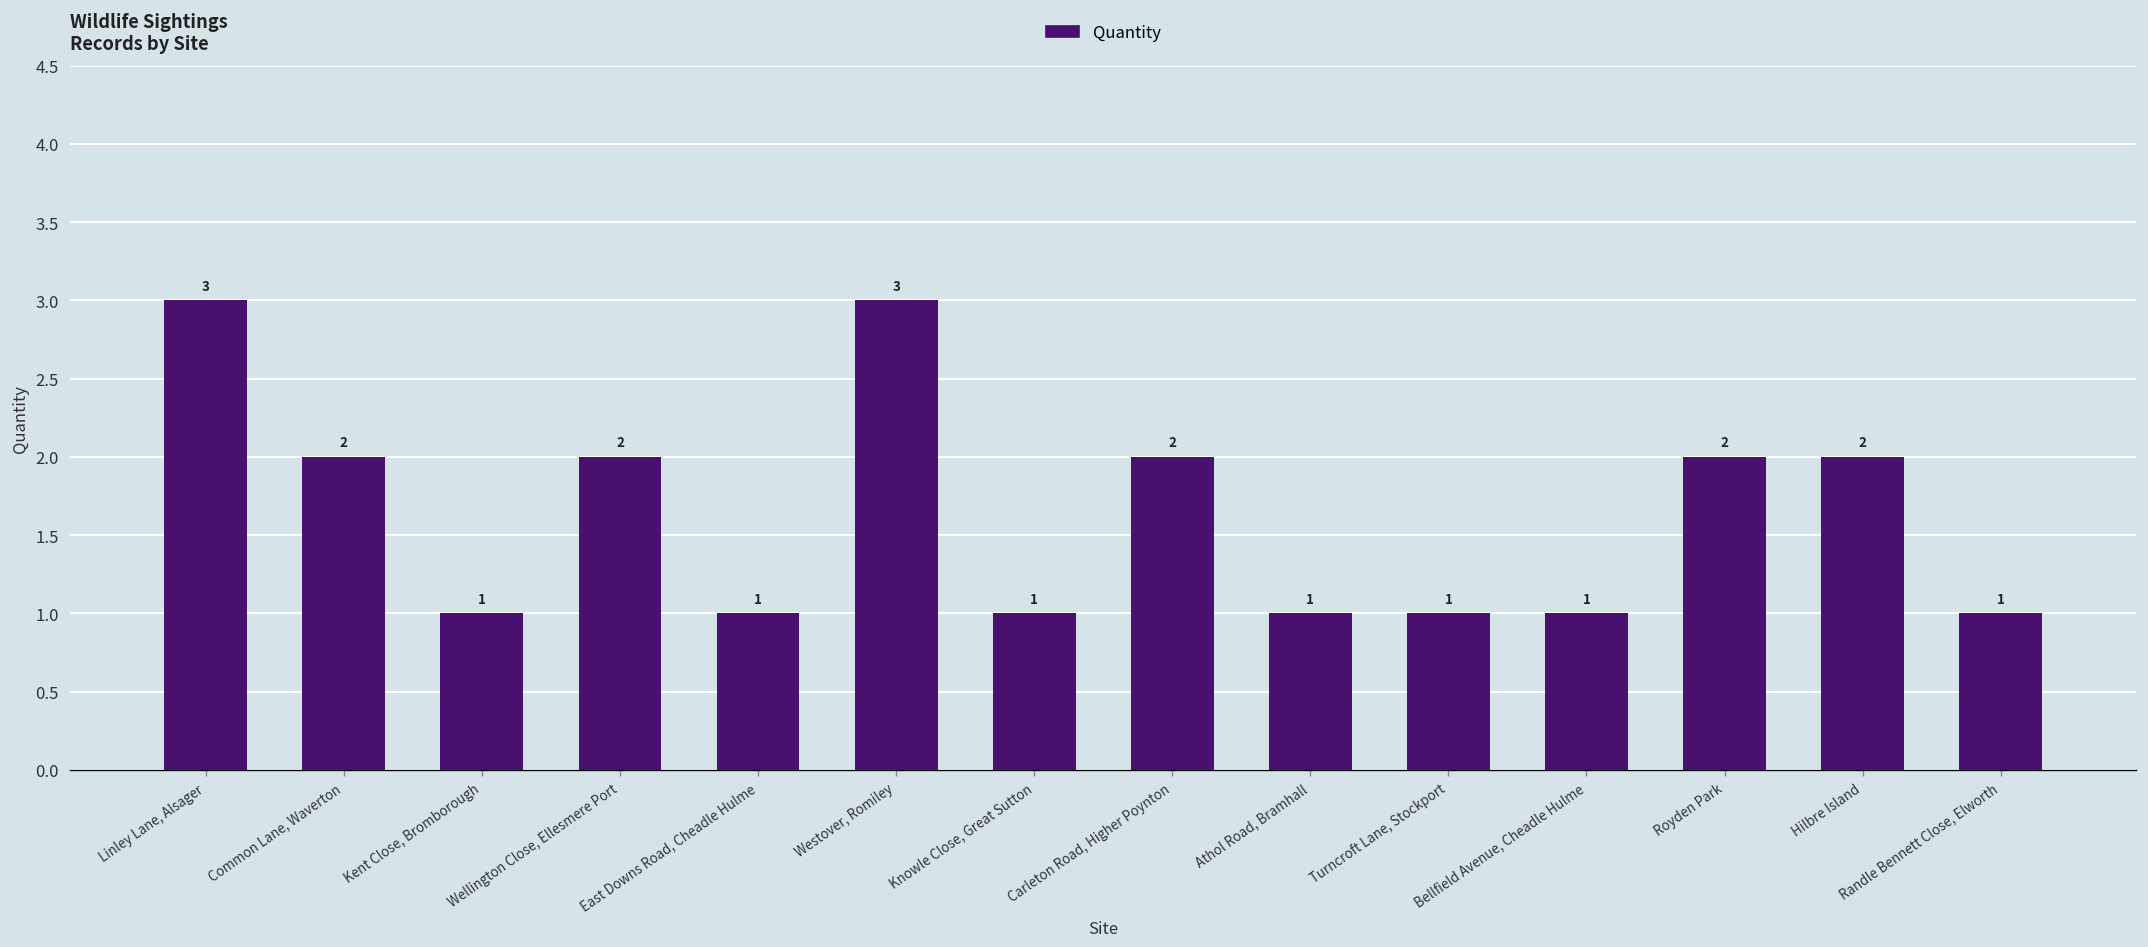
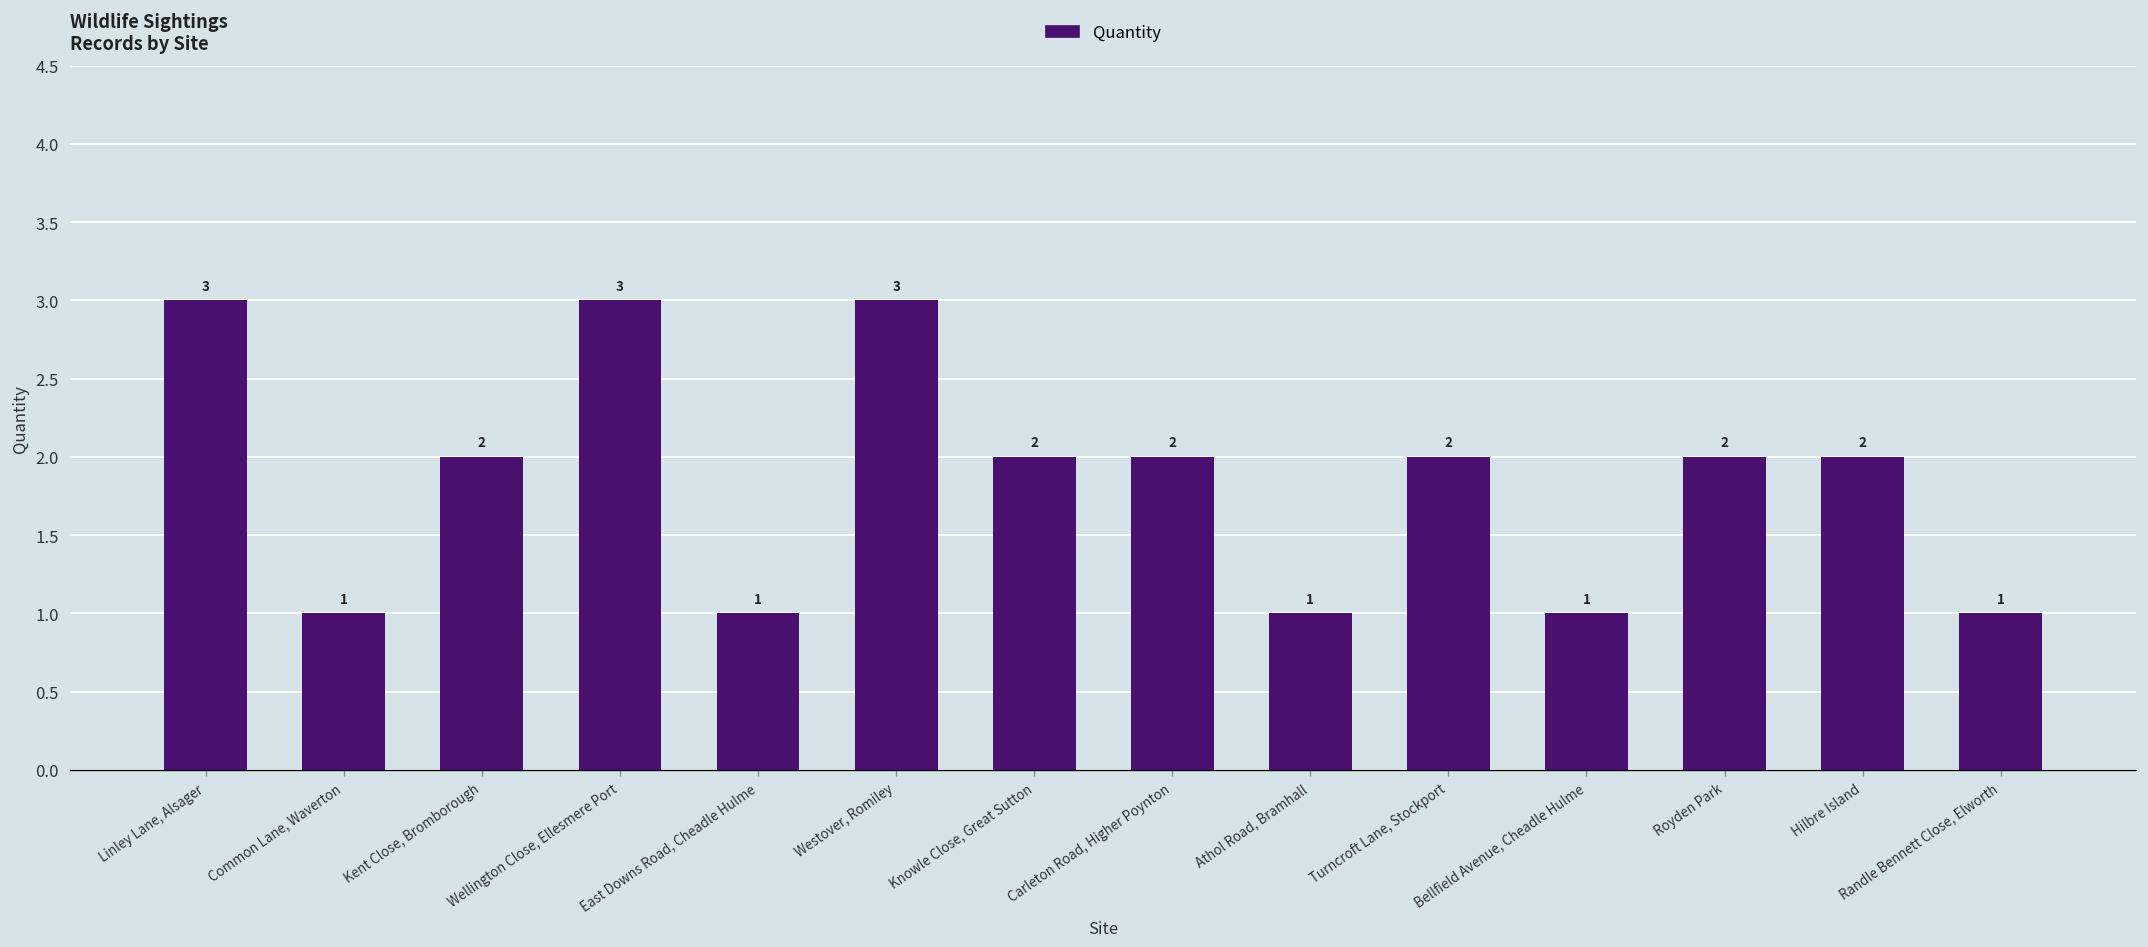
Common Lane, Waverton: 2 -> 1
Kent Close, Bromborough: 1 -> 2
Wellington Close, Ellesmere Port: 2 -> 3
Knowle Close, Great Sutton: 1 -> 2
Turncroft Lane, Stockport: 1 -> 2
